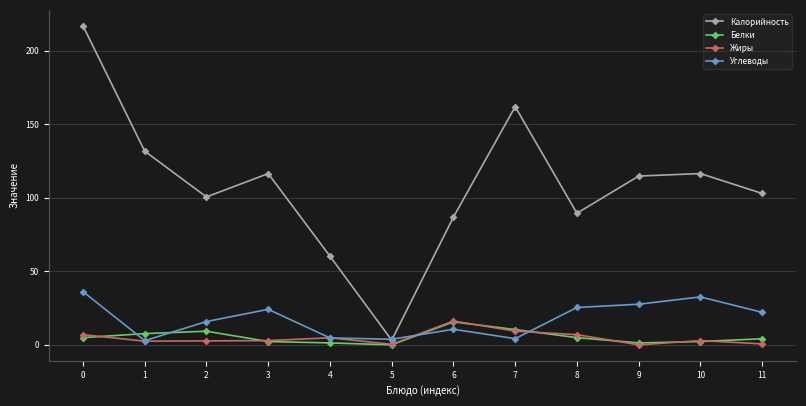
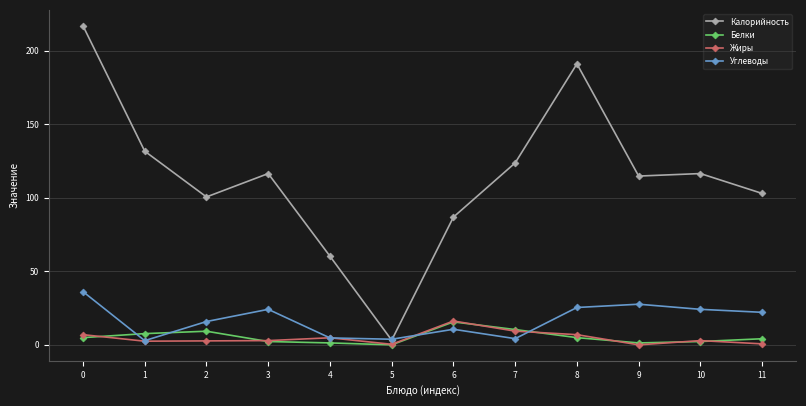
Калорийность, 7: 162 -> 124
Калорийность, 8: 90 -> 191
Углеводы, 10: 33 -> 24
